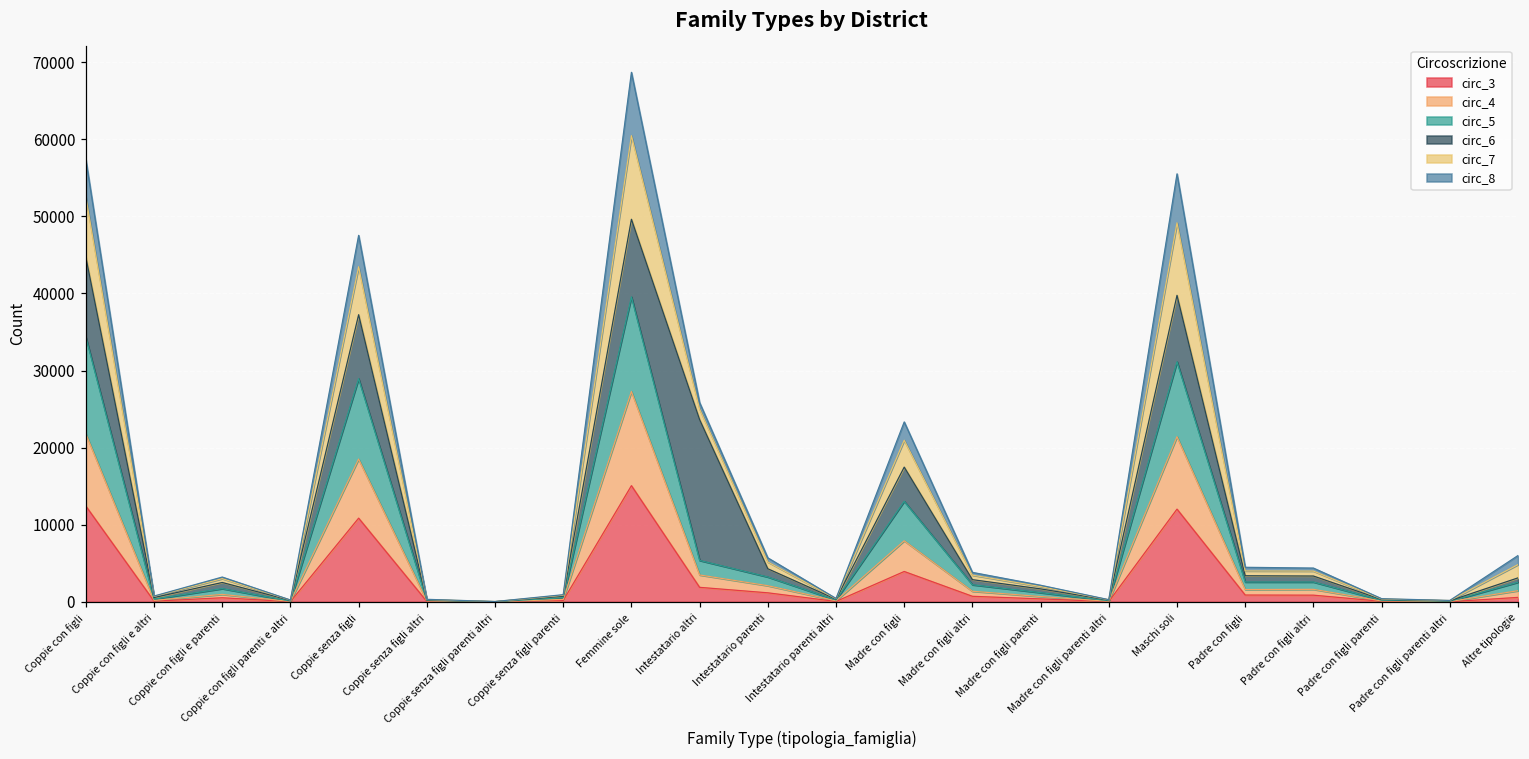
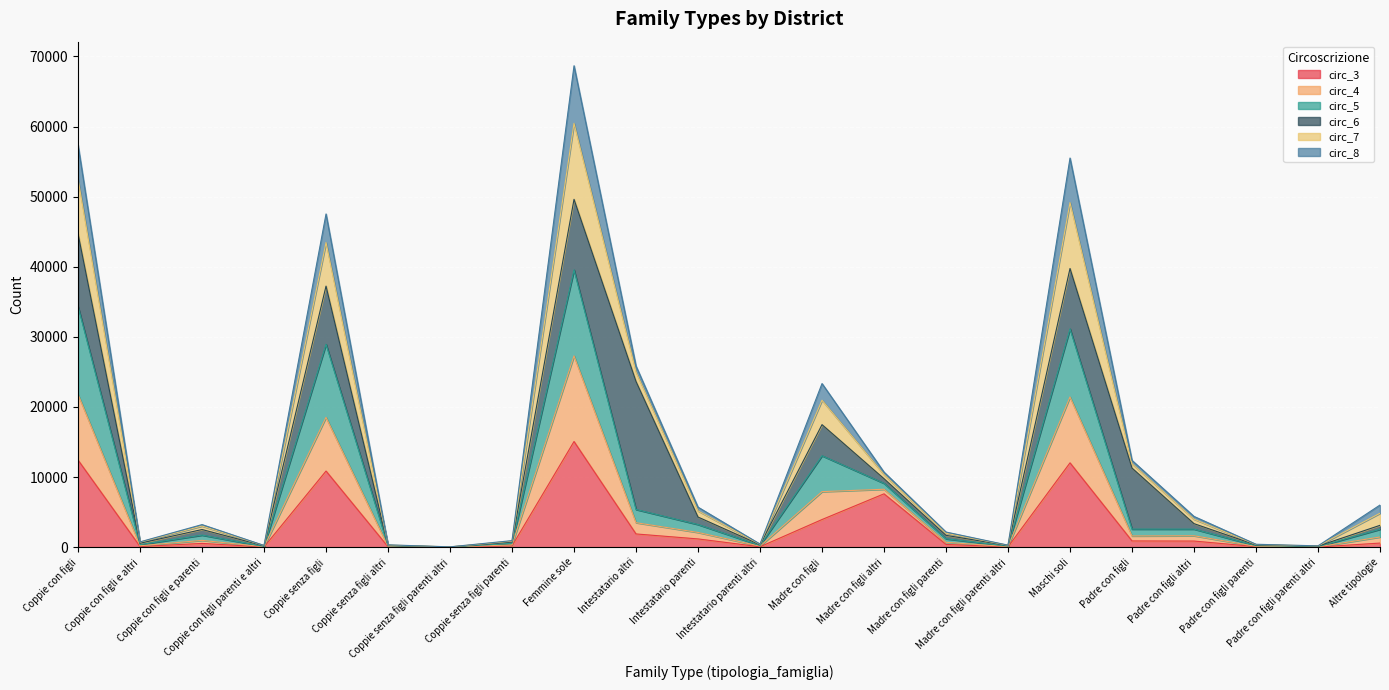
circ_3, Madre con figli altri: 1000 -> 8000
circ_6, Padre con figli: 1000 -> 9000
